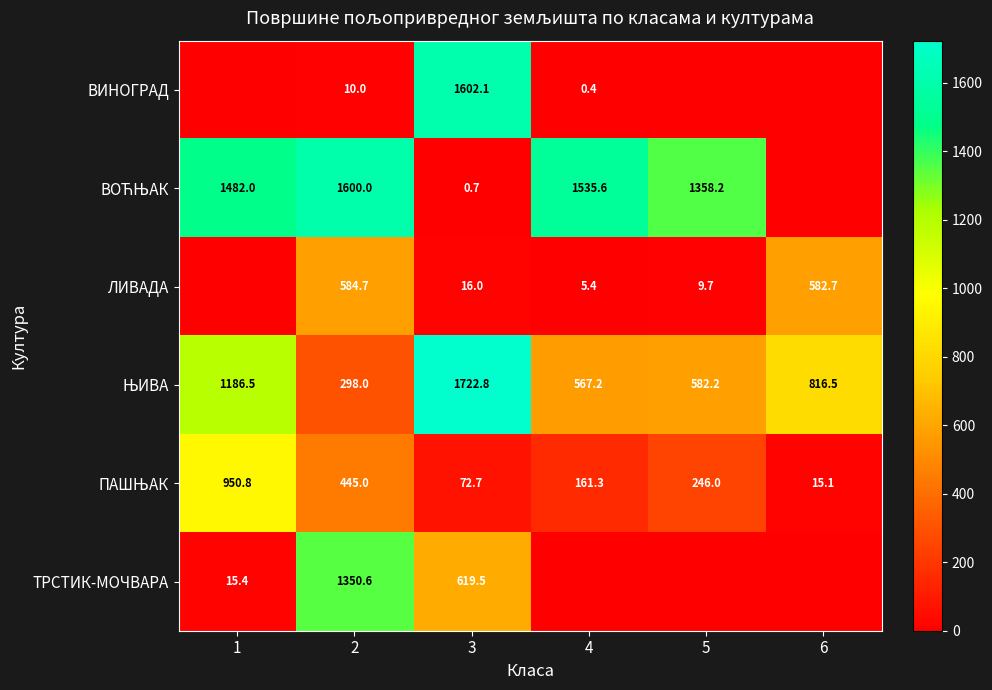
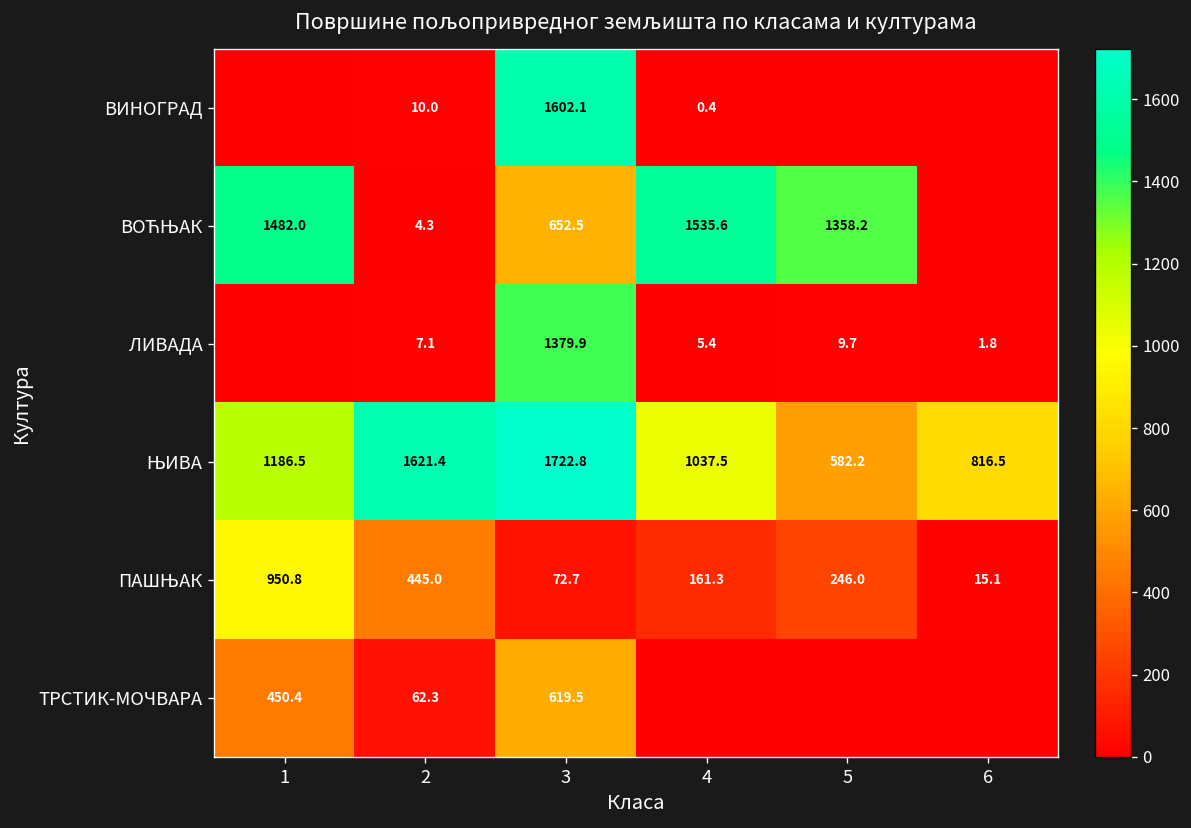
ВОЋЊАК, 2: 1600.0 -> 4.3
ВОЋЊАК, 3: 0.7 -> 652.5
ЛИВАДА, 2: 584.7 -> 7.1
ЛИВАДА, 3: 16.0 -> 1379.9
ЛИВАДА, 6: 582.7 -> 1.8
ЊИВА, 2: 298.0 -> 1621.4
ЊИВА, 4: 567.2 -> 1037.5
ТРСТИК-МОЧВАРА, 1: 15.4 -> 450.4
ТРСТИК-МОЧВАРА, 2: 1350.6 -> 62.3
